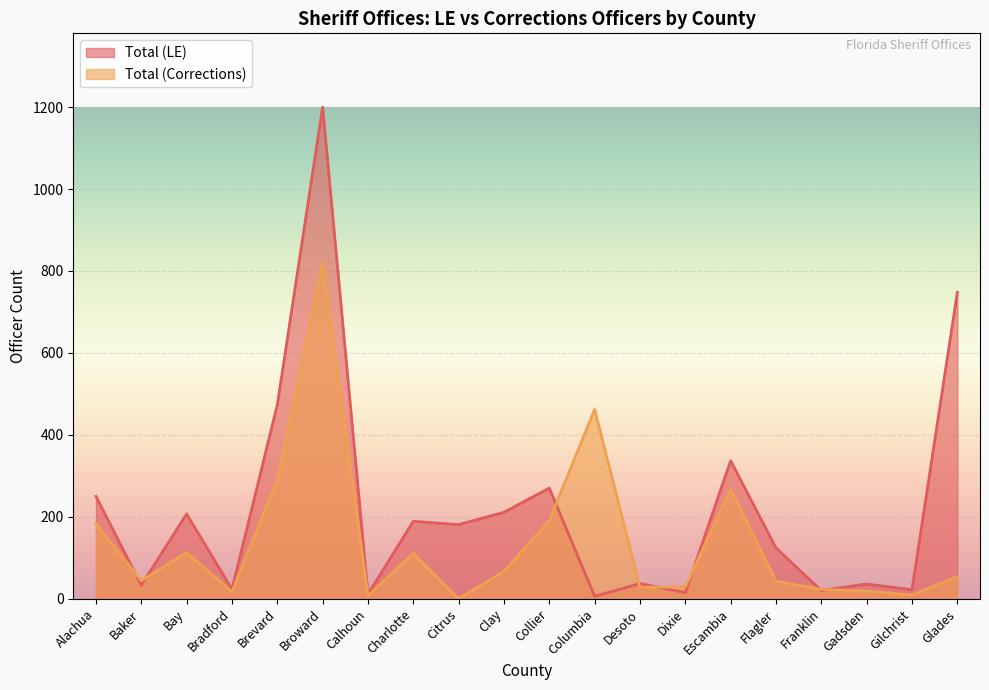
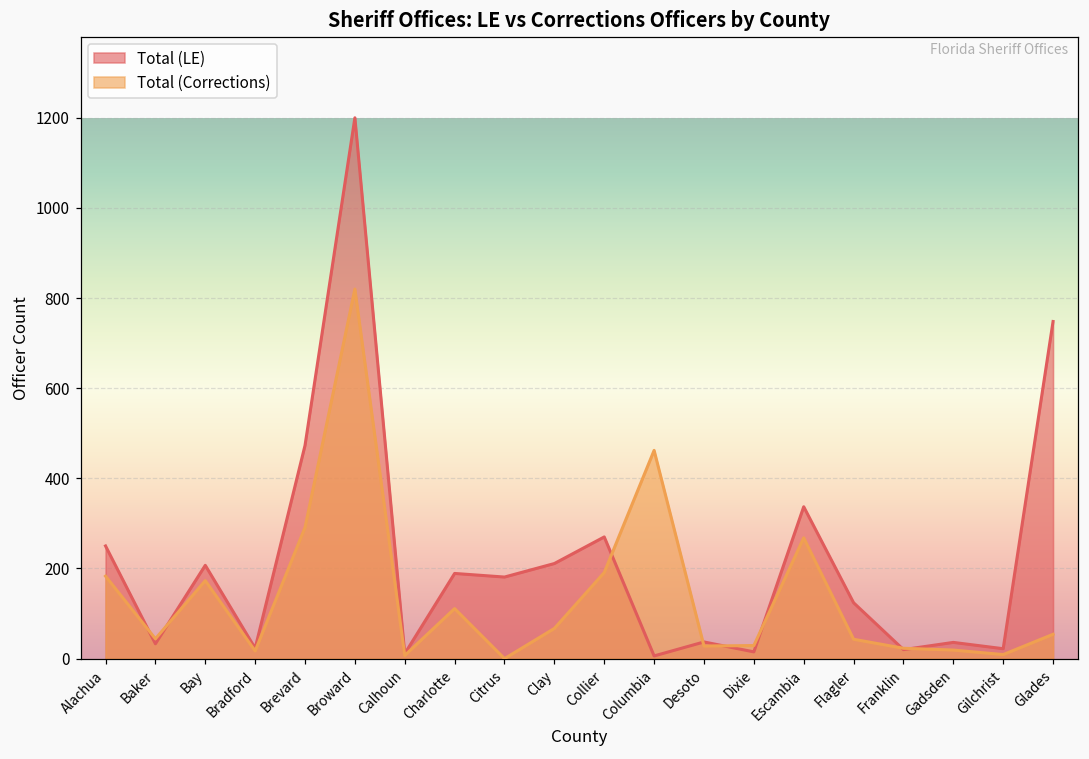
Total (Corrections), Bay: 110 -> 170
